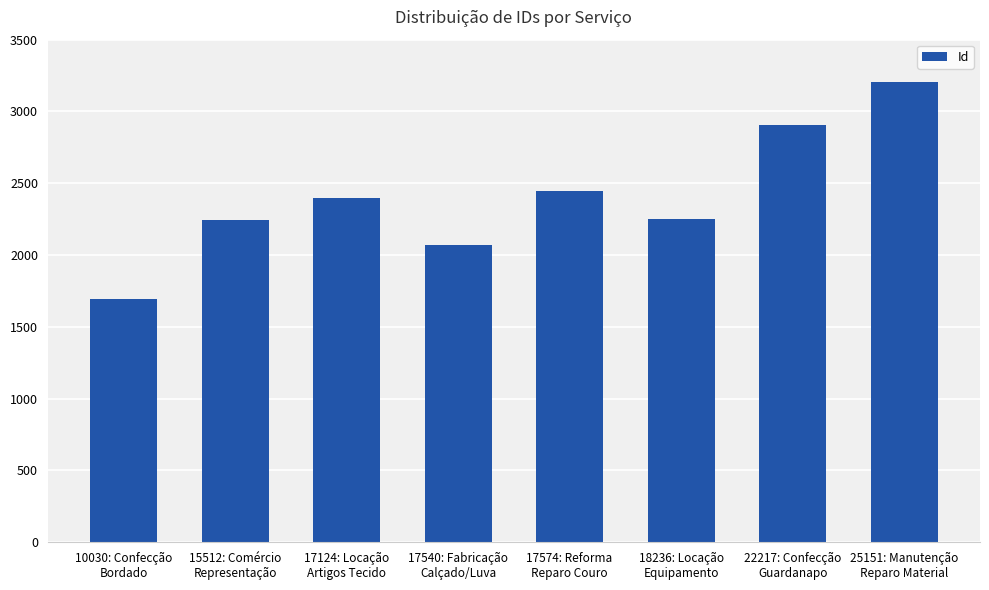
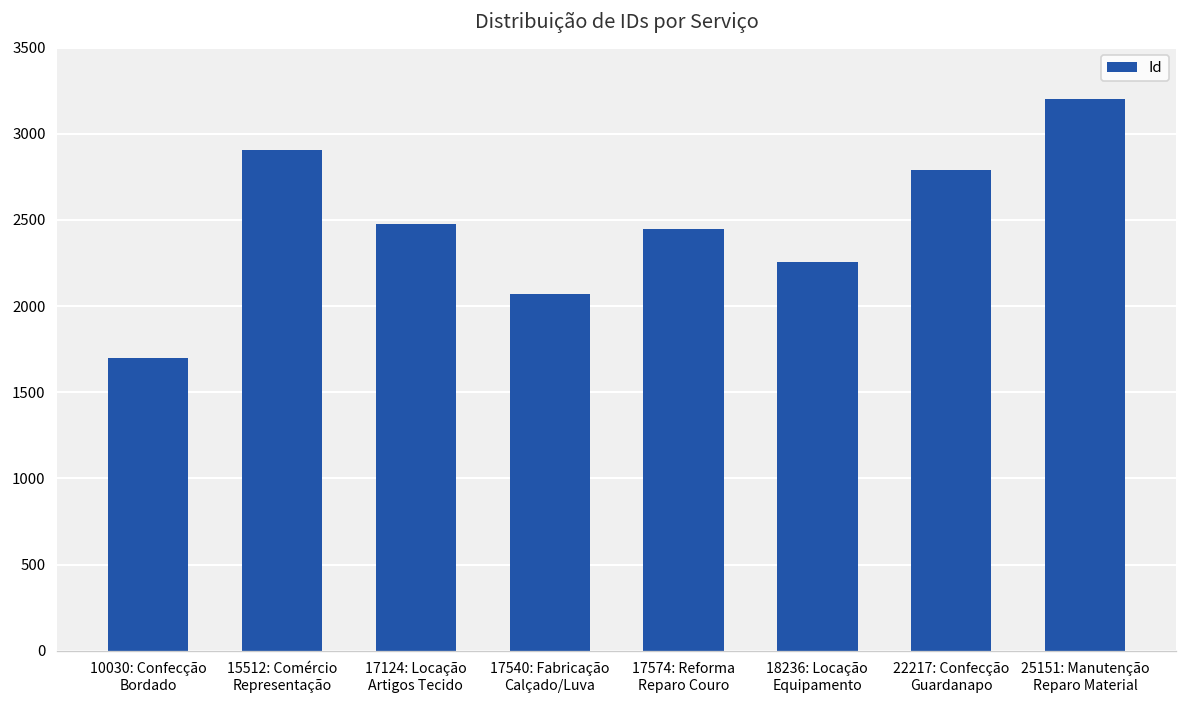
15512: Comércio Representação: 2240 -> 2910
17124: Locação Artigos Tecido: 2400 -> 2480
22217: Confecção Guardanapo: 2910 -> 2790
